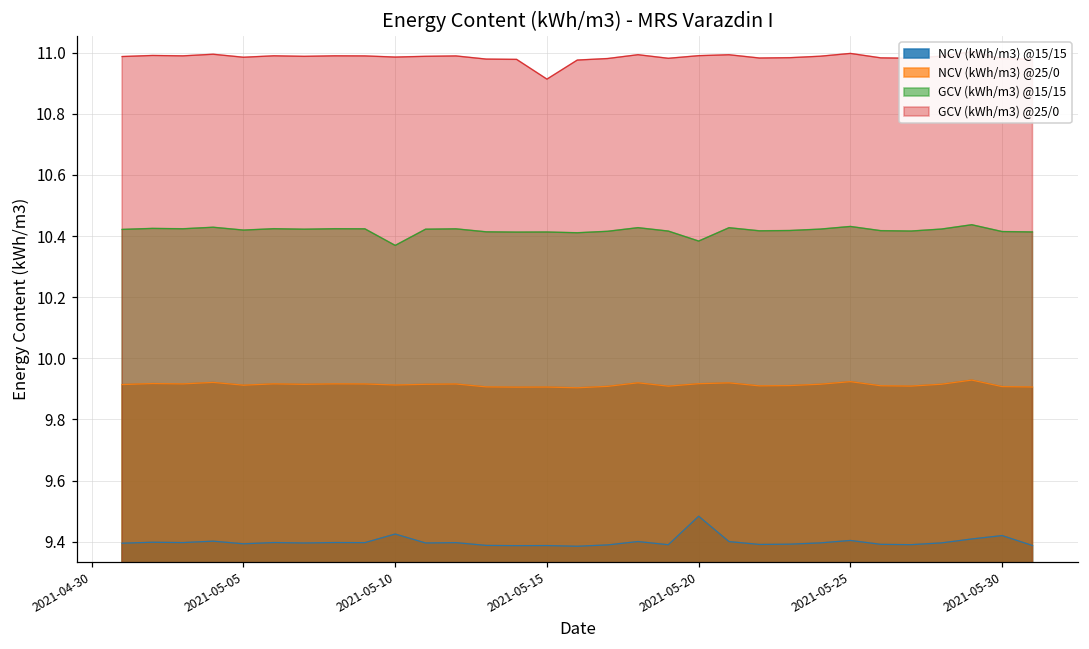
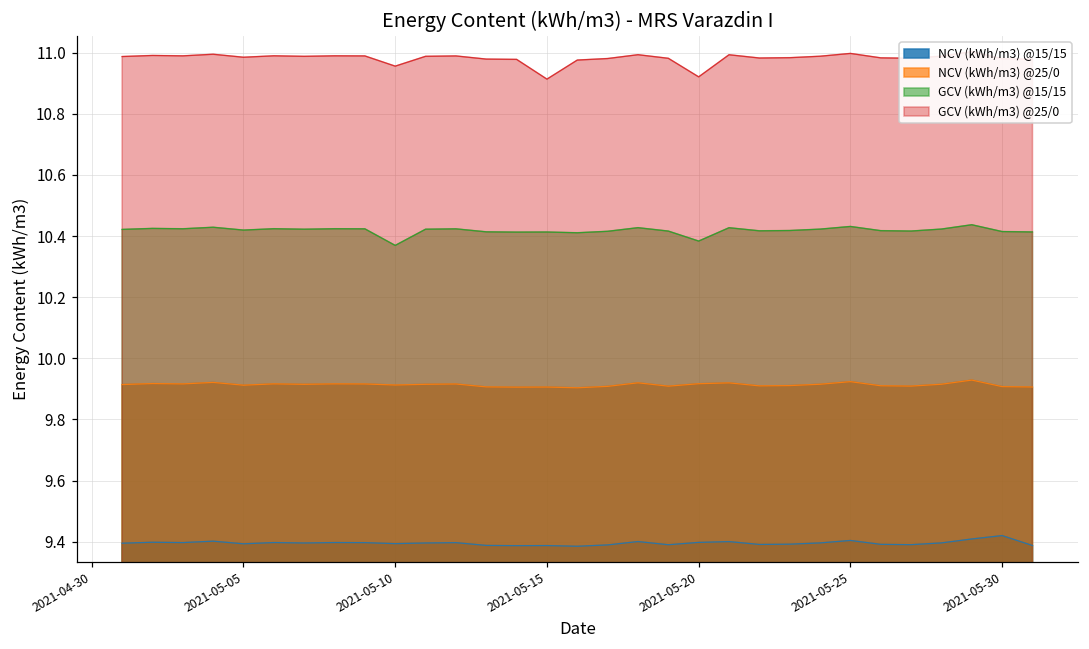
NCV (kWh/m3) @15/15, 2021-05-10: 9.42 -> 9.39
GCV (kWh/m3) @25/0, 2021-05-10: 10.99 -> 10.96
NCV (kWh/m3) @15/15, 2021-05-20: 9.48 -> 9.40
GCV (kWh/m3) @25/0, 2021-05-20: 10.99 -> 10.92
